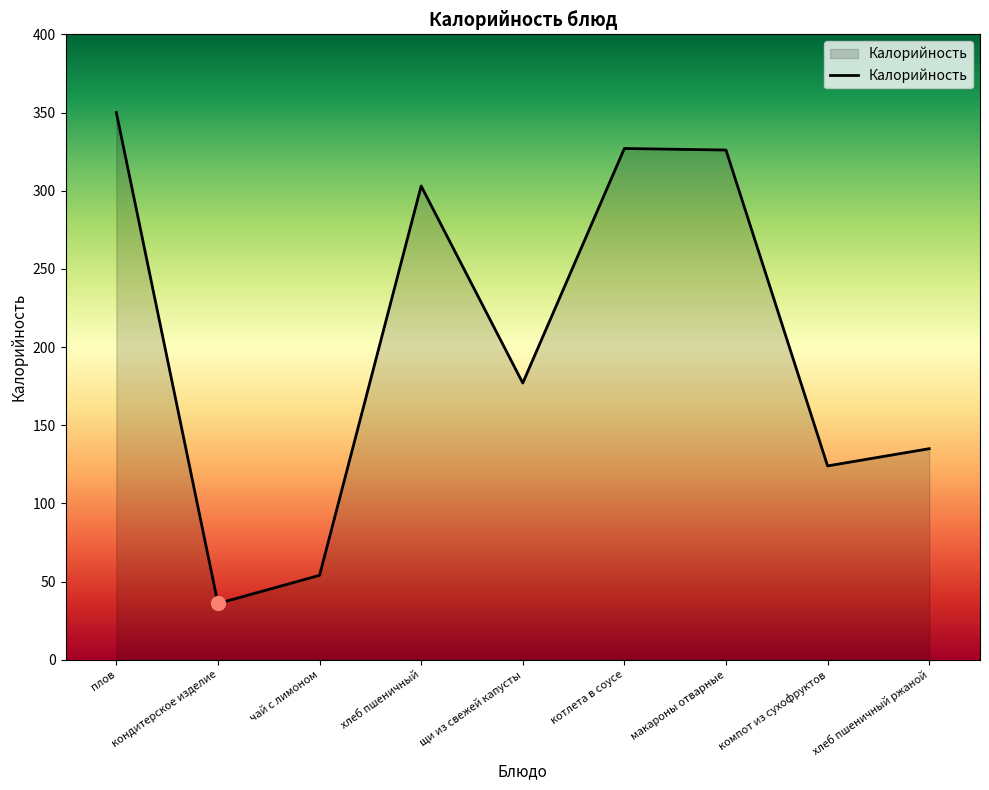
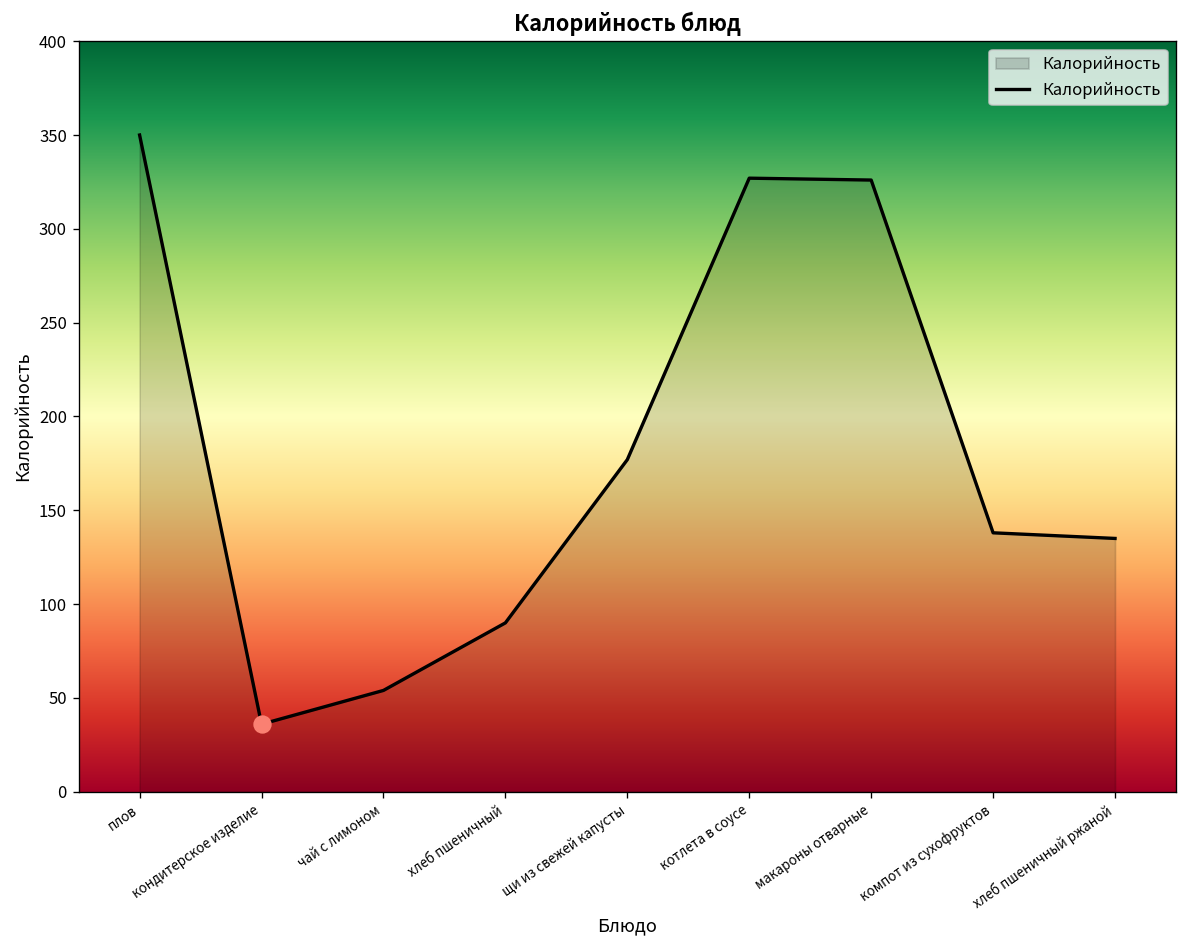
Калорийность, хлеб пшеничный: 303 -> 90
Калорийность, компот из сухофруктов: 124 -> 138
